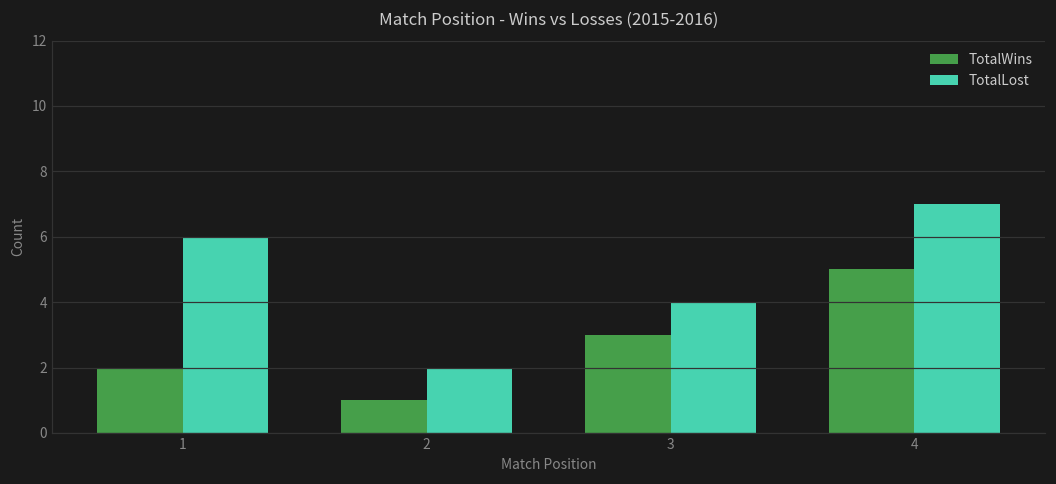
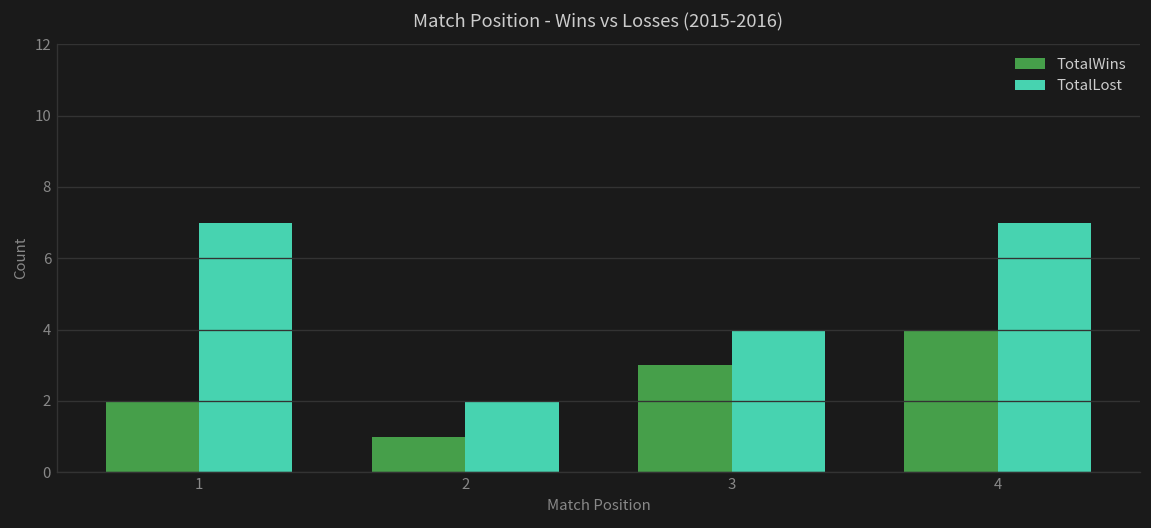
TotalLost, 1: 6 -> 7
TotalWins, 4: 5 -> 4
